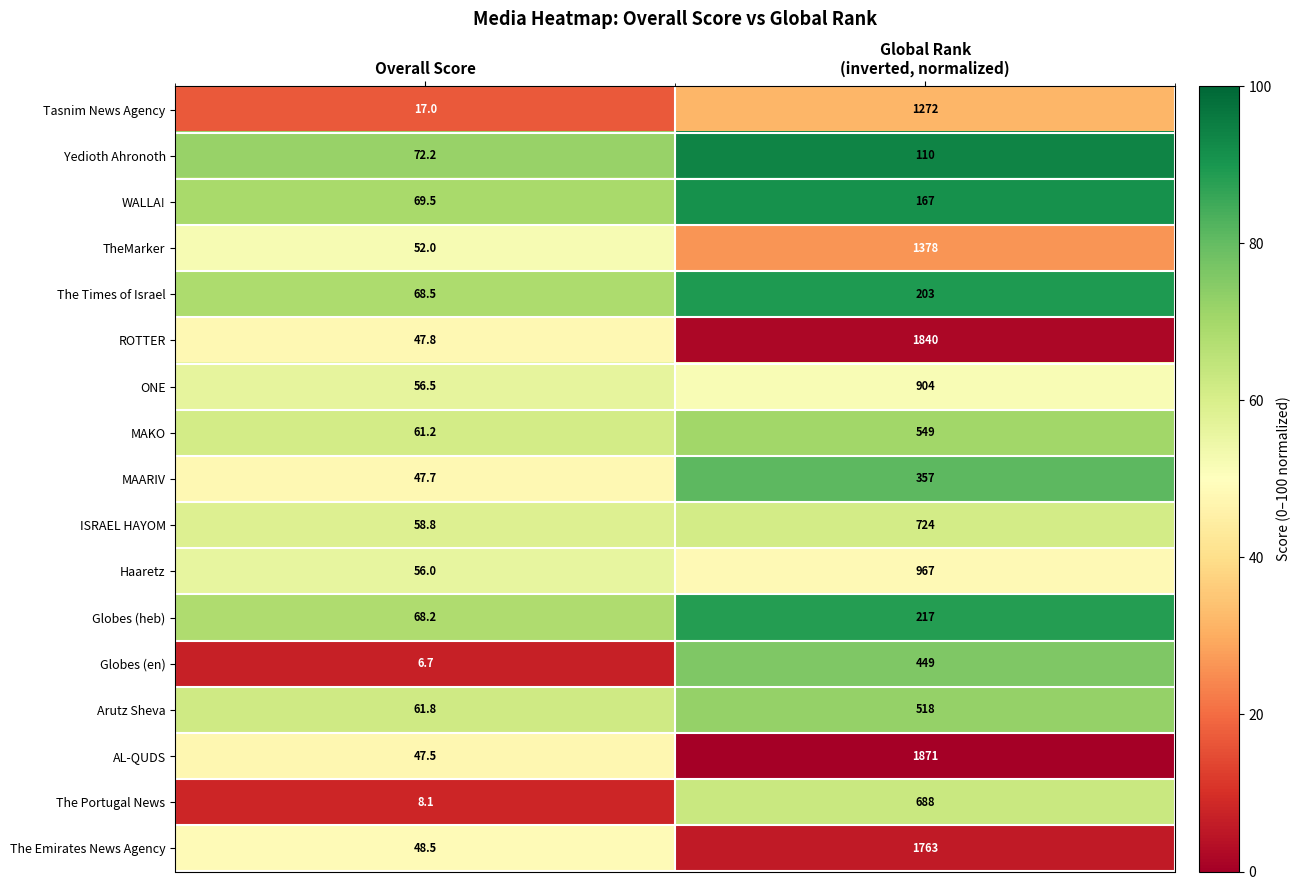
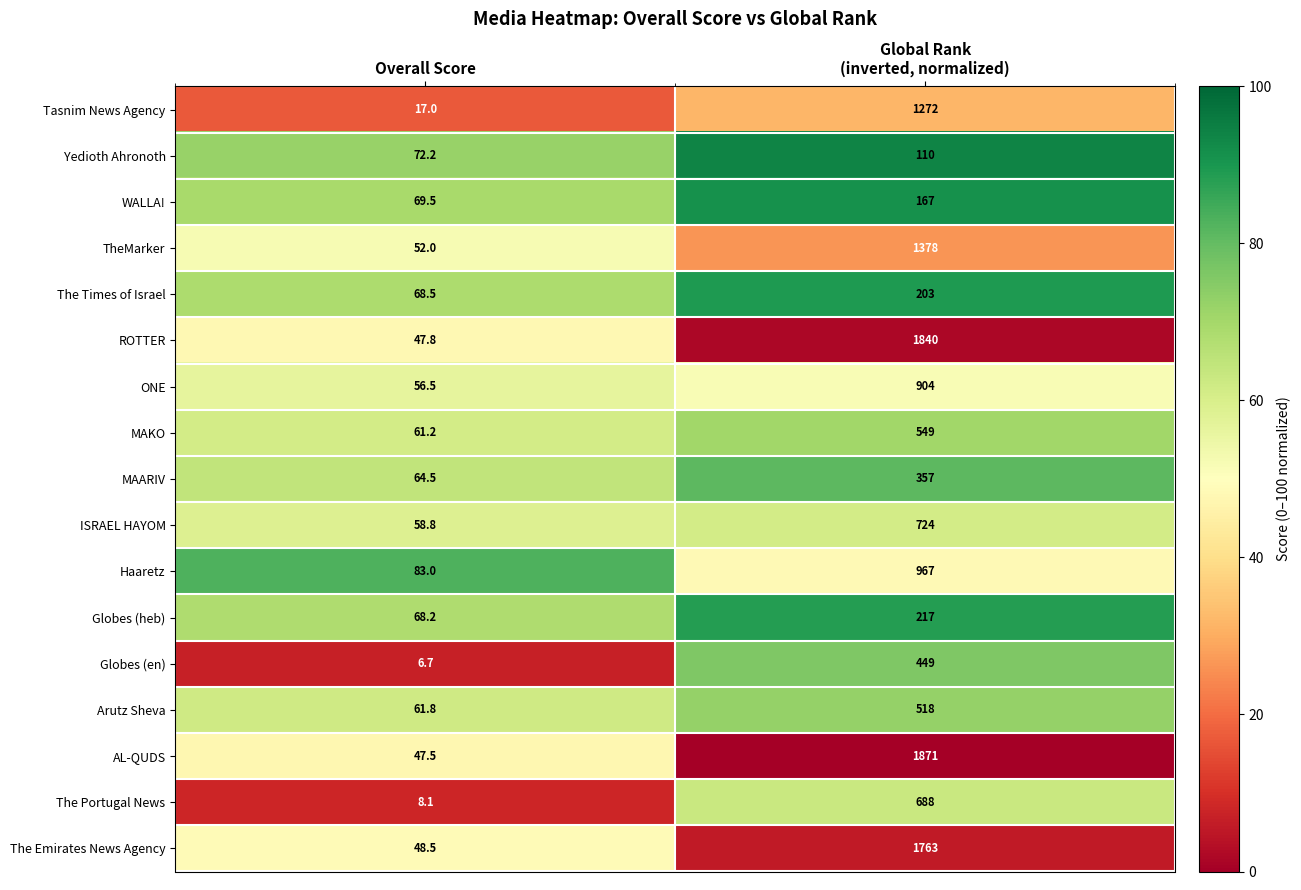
MAARIV, Overall Score: 47.7 -> 64.5
Haaretz, Overall Score: 56.0 -> 83.0
